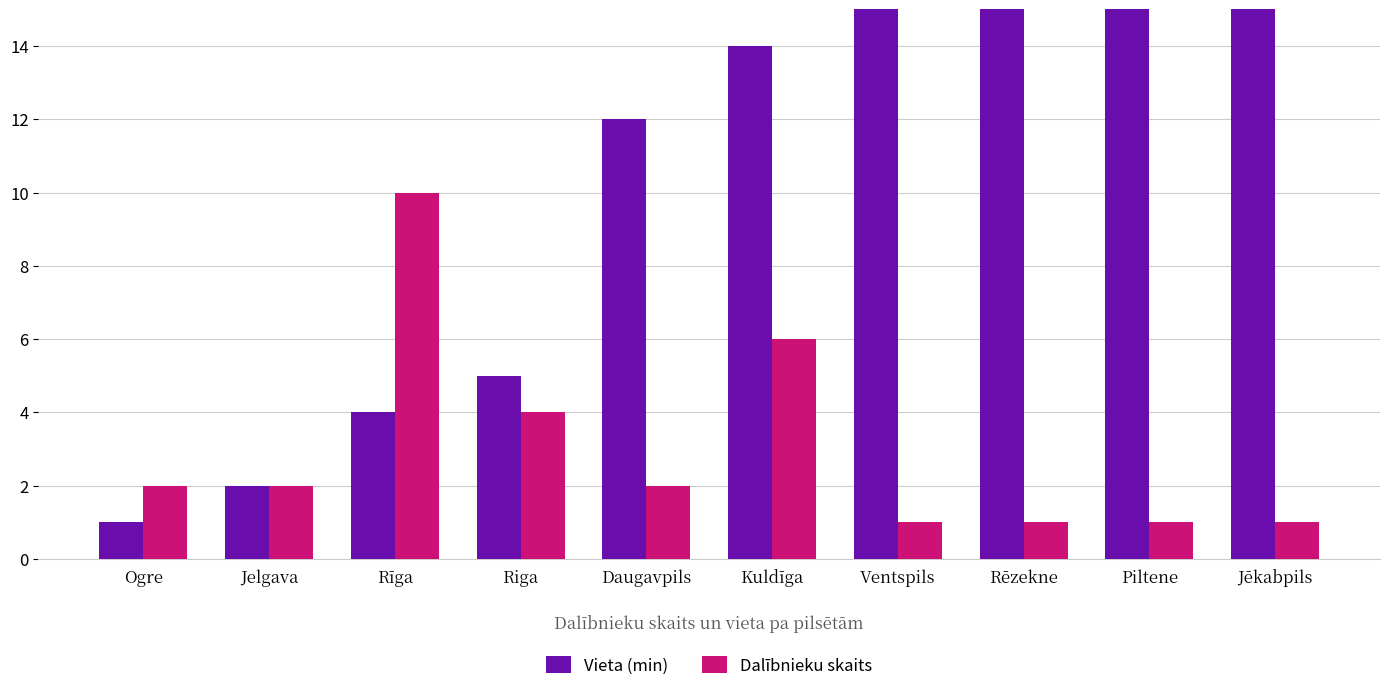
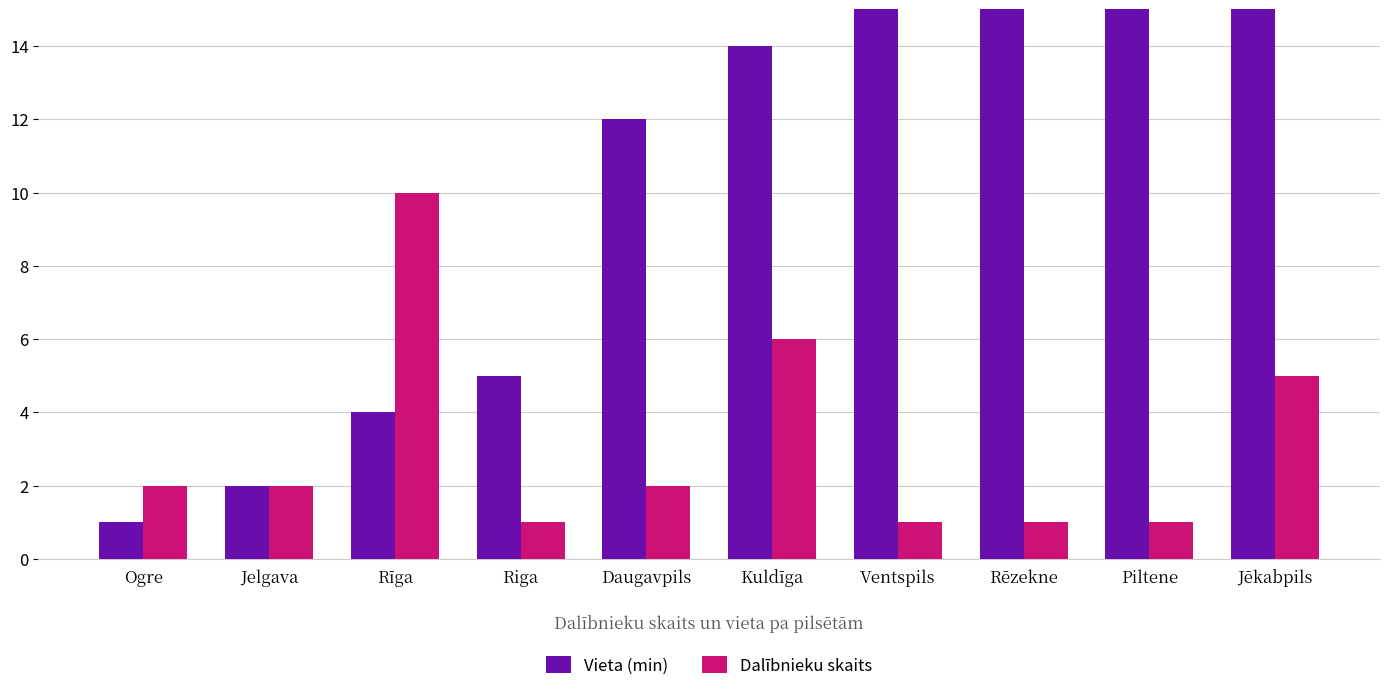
Dalībnieku skaits, Riga: 4 -> 1
Dalībnieku skaits, Jēkabpils: 1 -> 5
